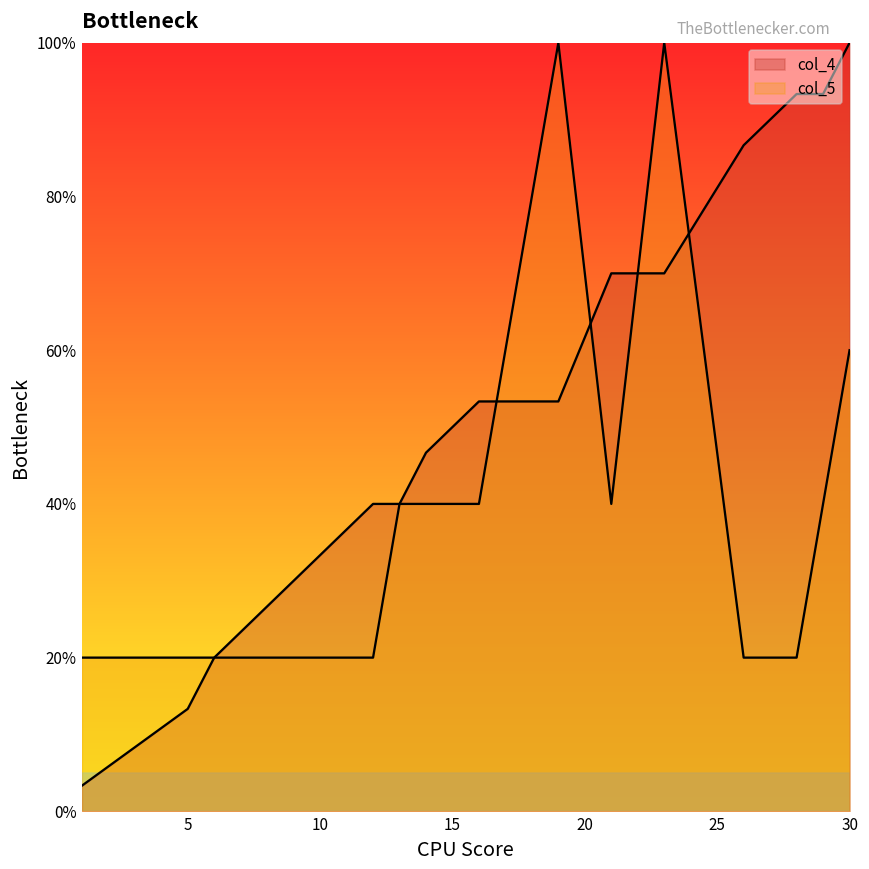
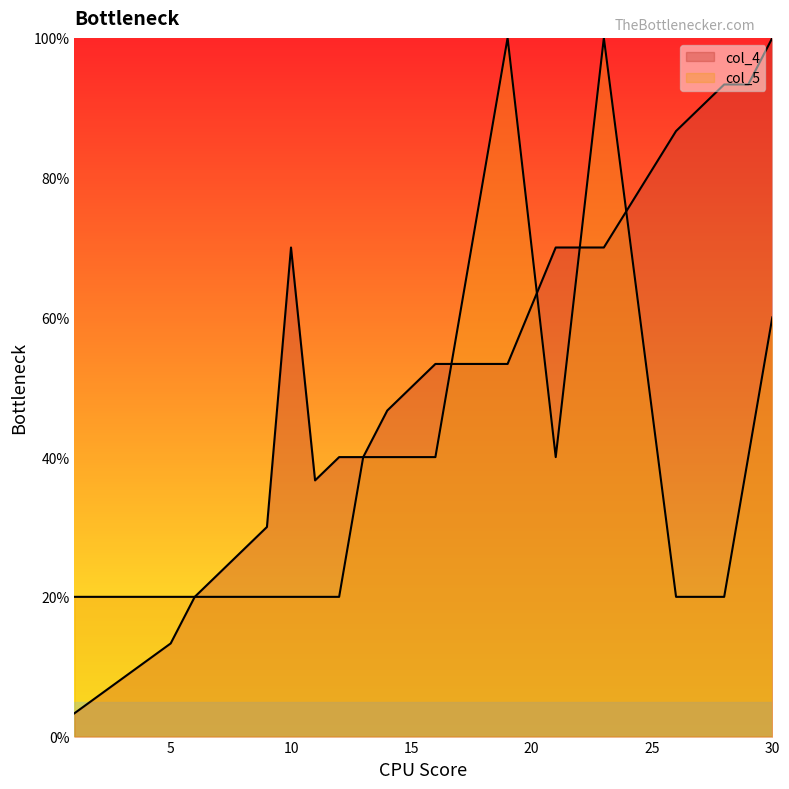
col_4, 10: 33% -> 70%
